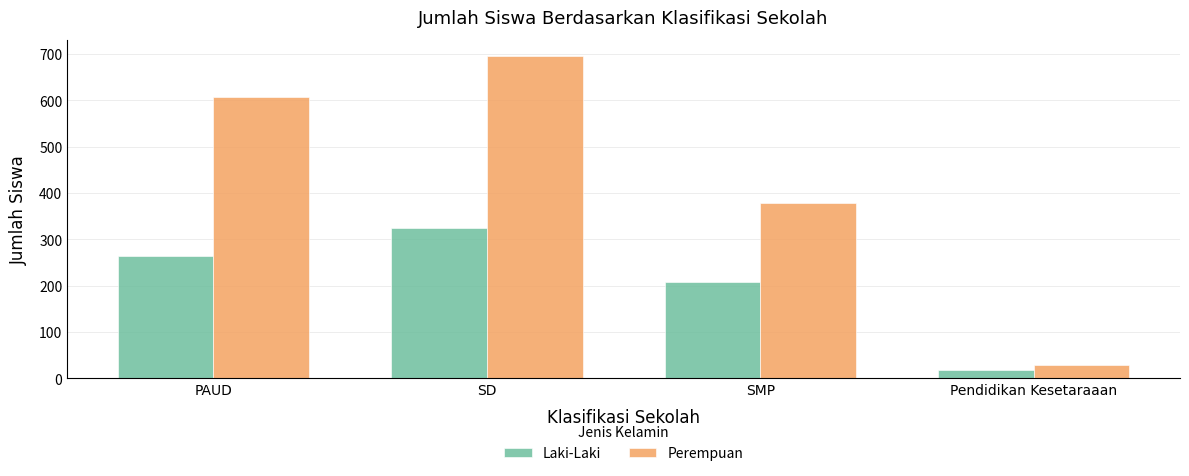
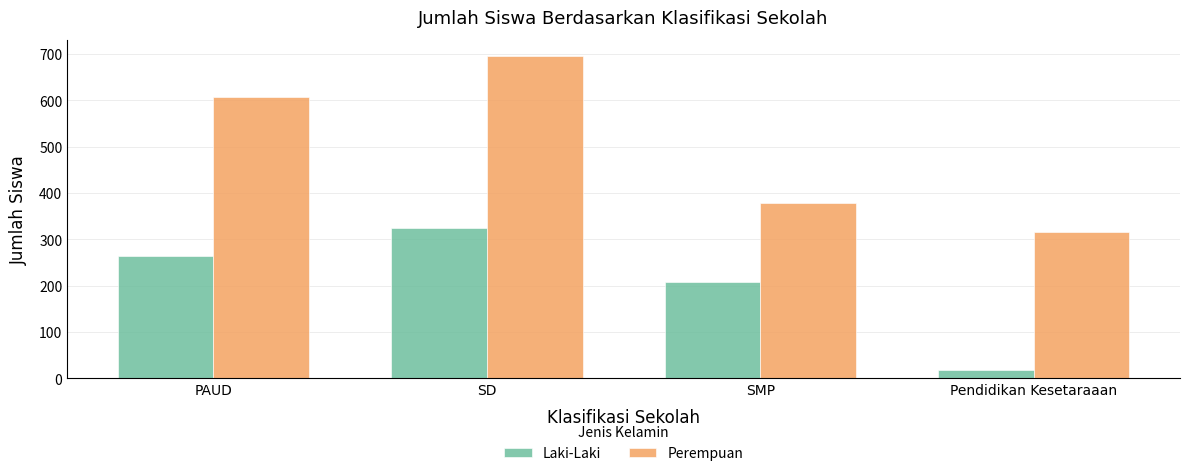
Perempuan, Pendidikan Kesetaraaan: 30 -> 320
